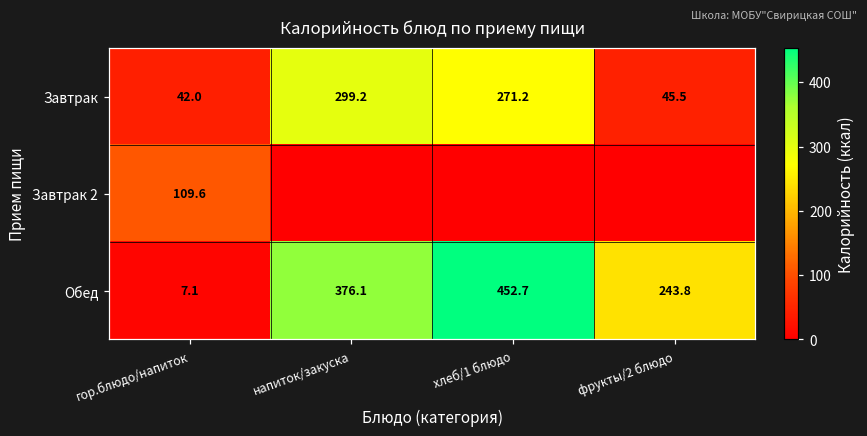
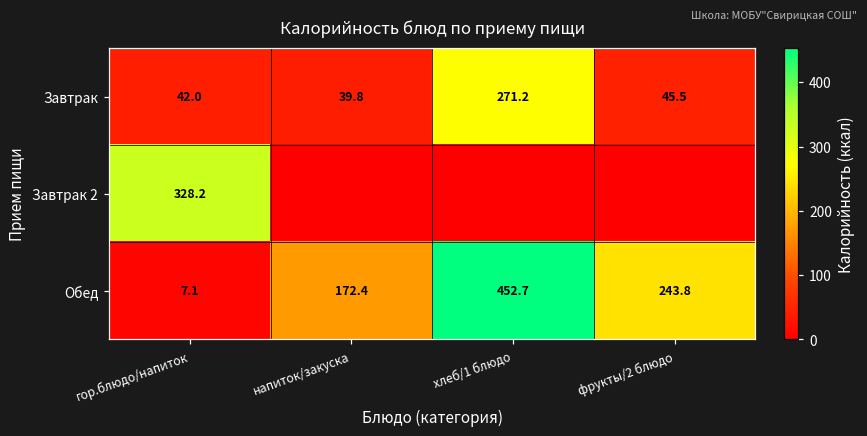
Завтрак, напиток/закуска: 299.2 -> 39.8
Завтрак 2, гор.блюдо/напиток: 109.6 -> 328.2
Обед, напиток/закуска: 376.1 -> 172.4
